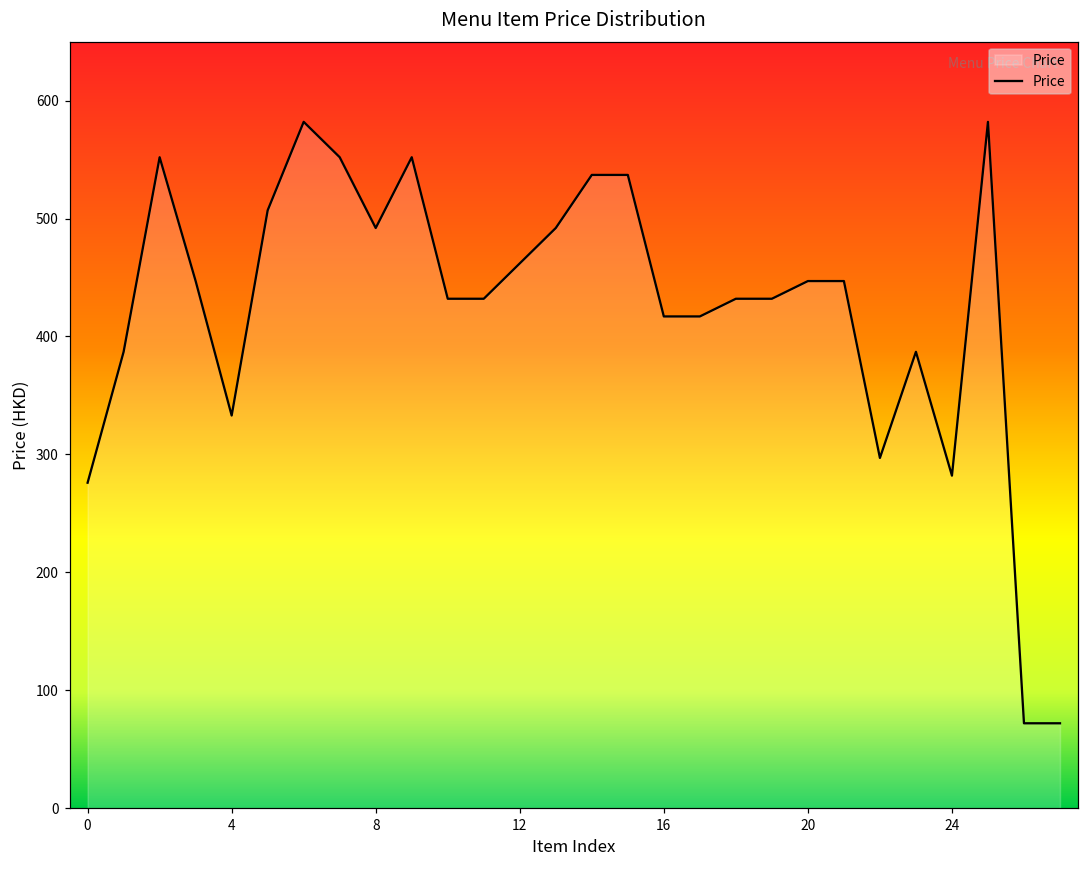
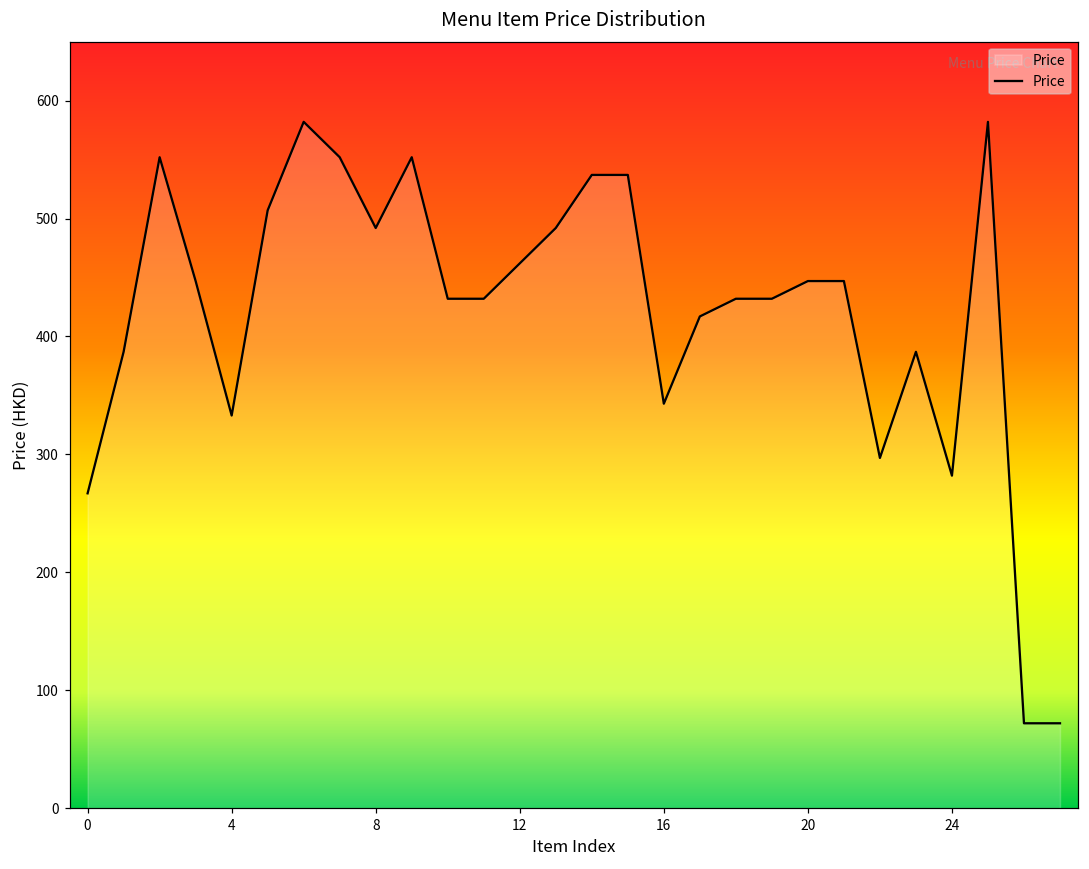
0: 276 -> 267
16: 417 -> 343
